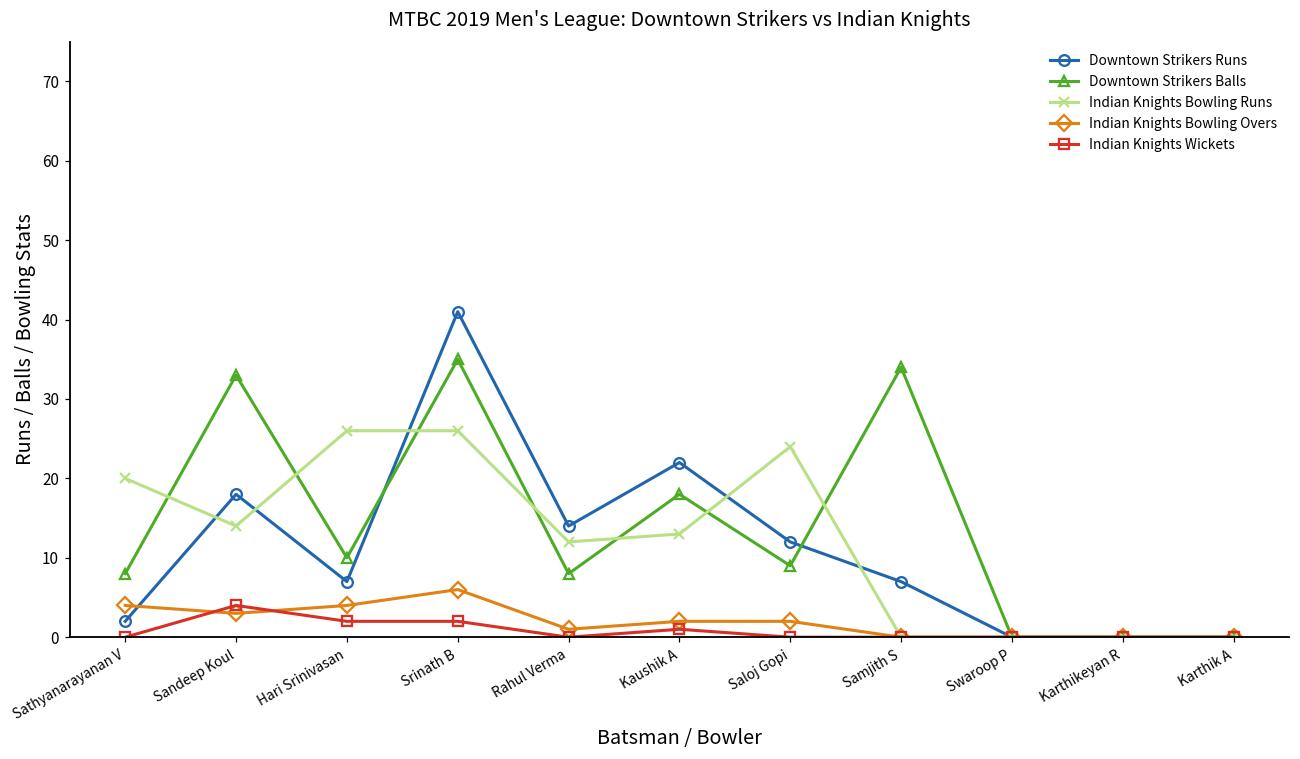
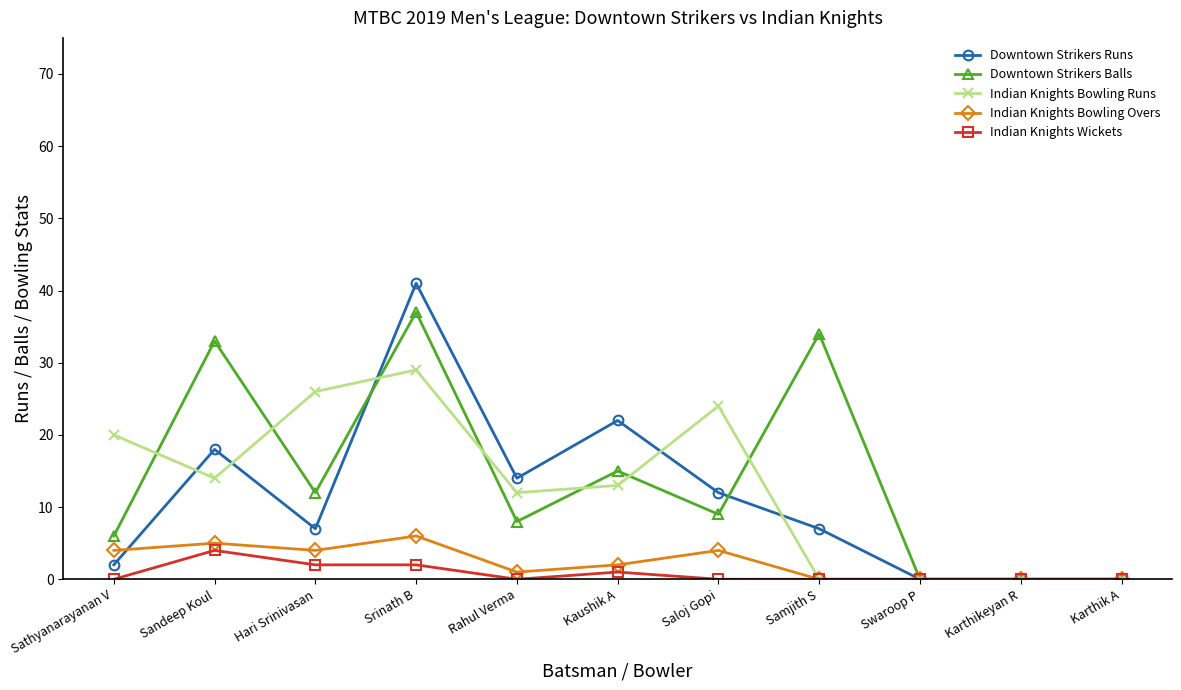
Downtown Strikers Balls, Sathyanarayanan V: 8 -> 6
Indian Knights Bowling Overs, Sandeep Koul: 3 -> 5
Downtown Strikers Balls, Hari Srinivasan: 10 -> 12
Downtown Strikers Balls, Srinath B: 35 -> 37
Indian Knights Bowling Runs, Srinath B: 26 -> 29
Downtown Strikers Balls, Kaushik A: 18 -> 15
Indian Knights Bowling Overs, Saloj Gopi: 2 -> 4
